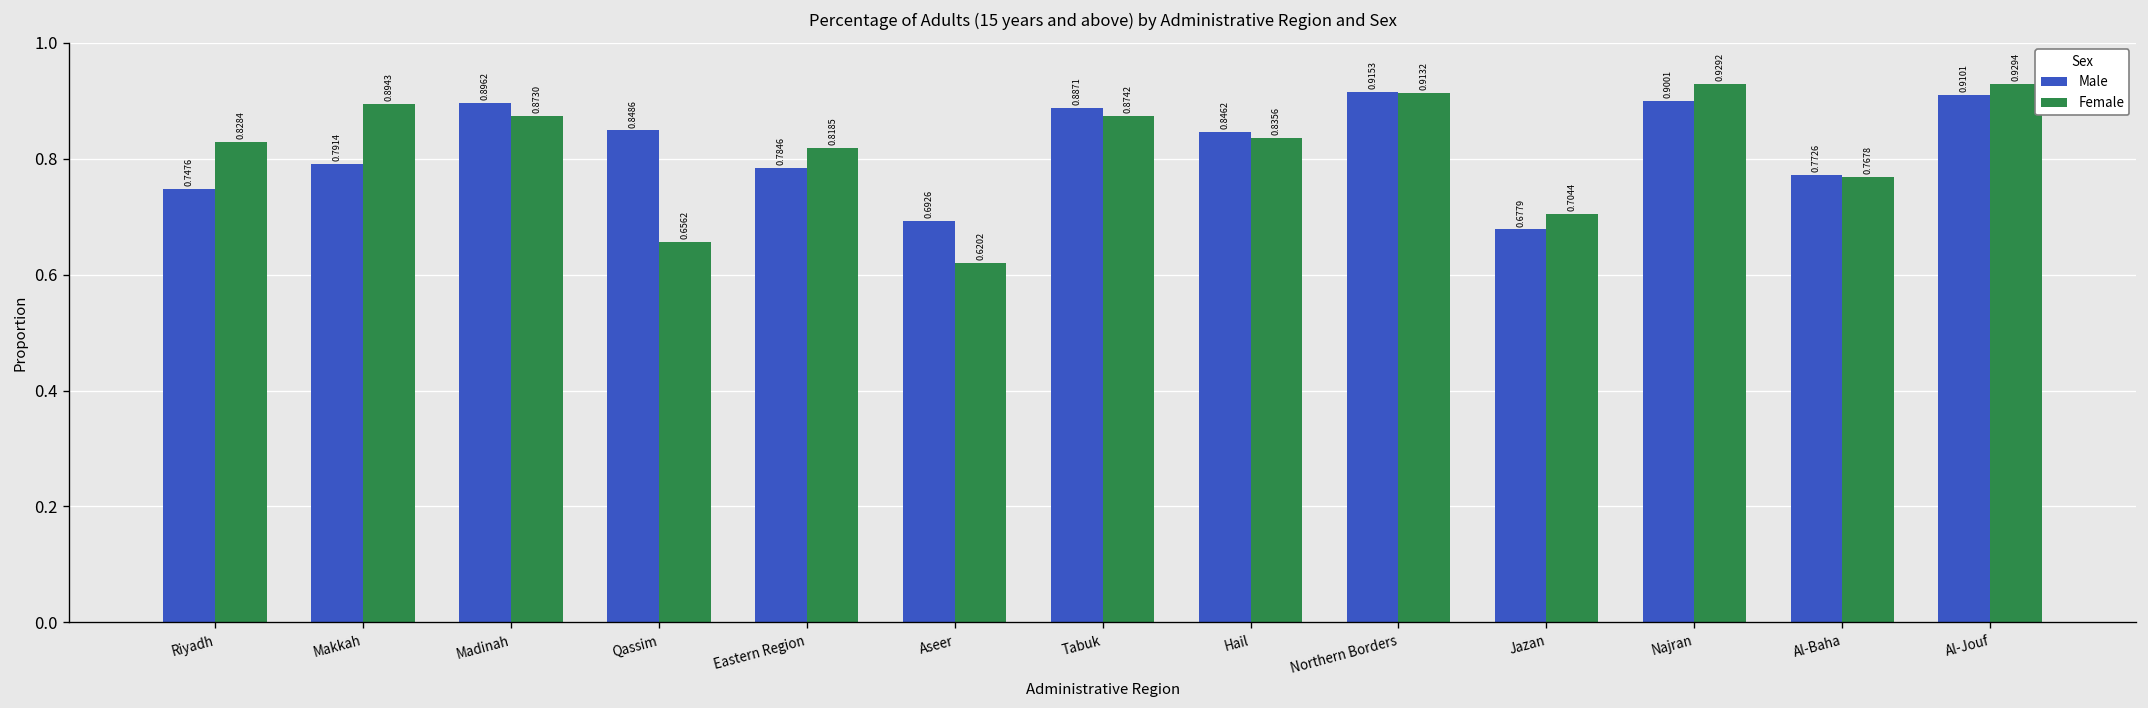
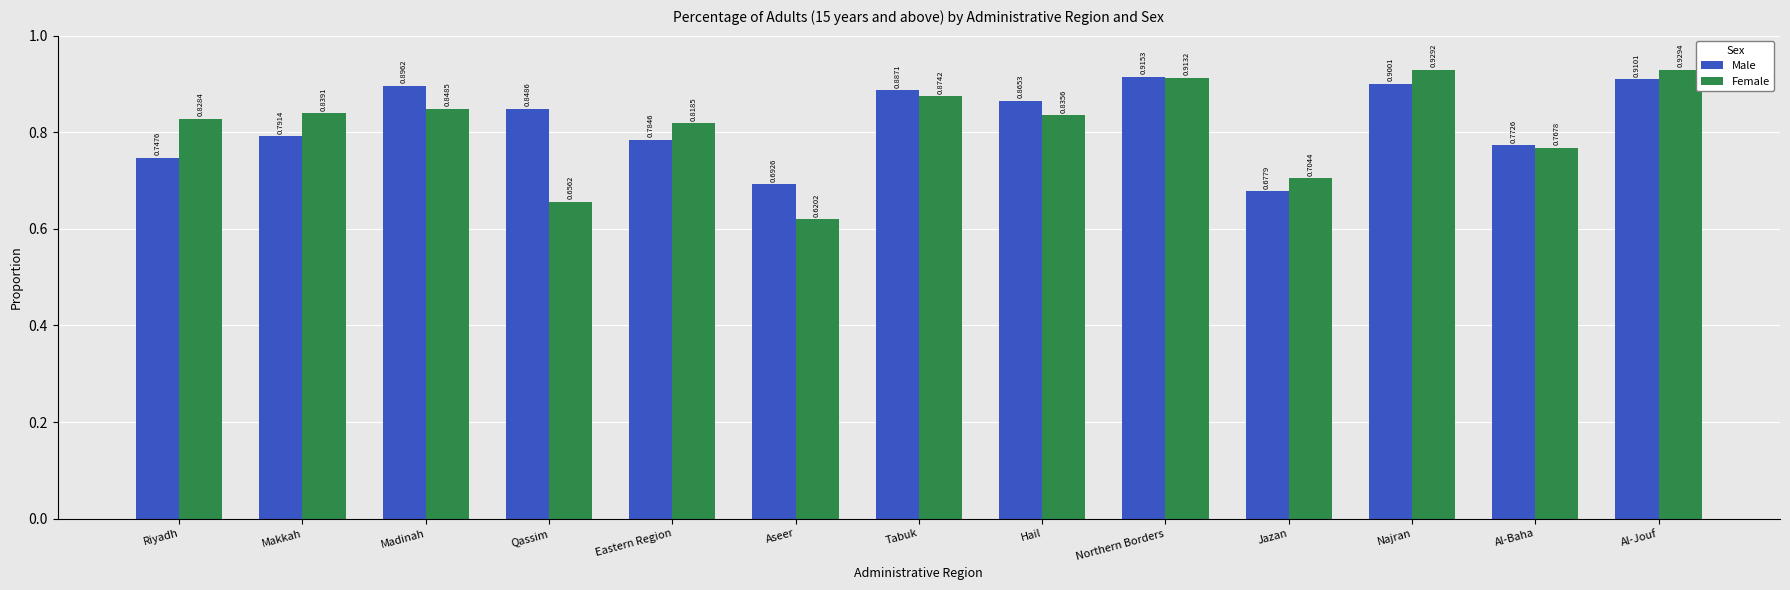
Female, Makkah: 0.8943 -> 0.8391
Female, Madinah: 0.8730 -> 0.8485
Male, Hail: 0.8462 -> 0.8653
